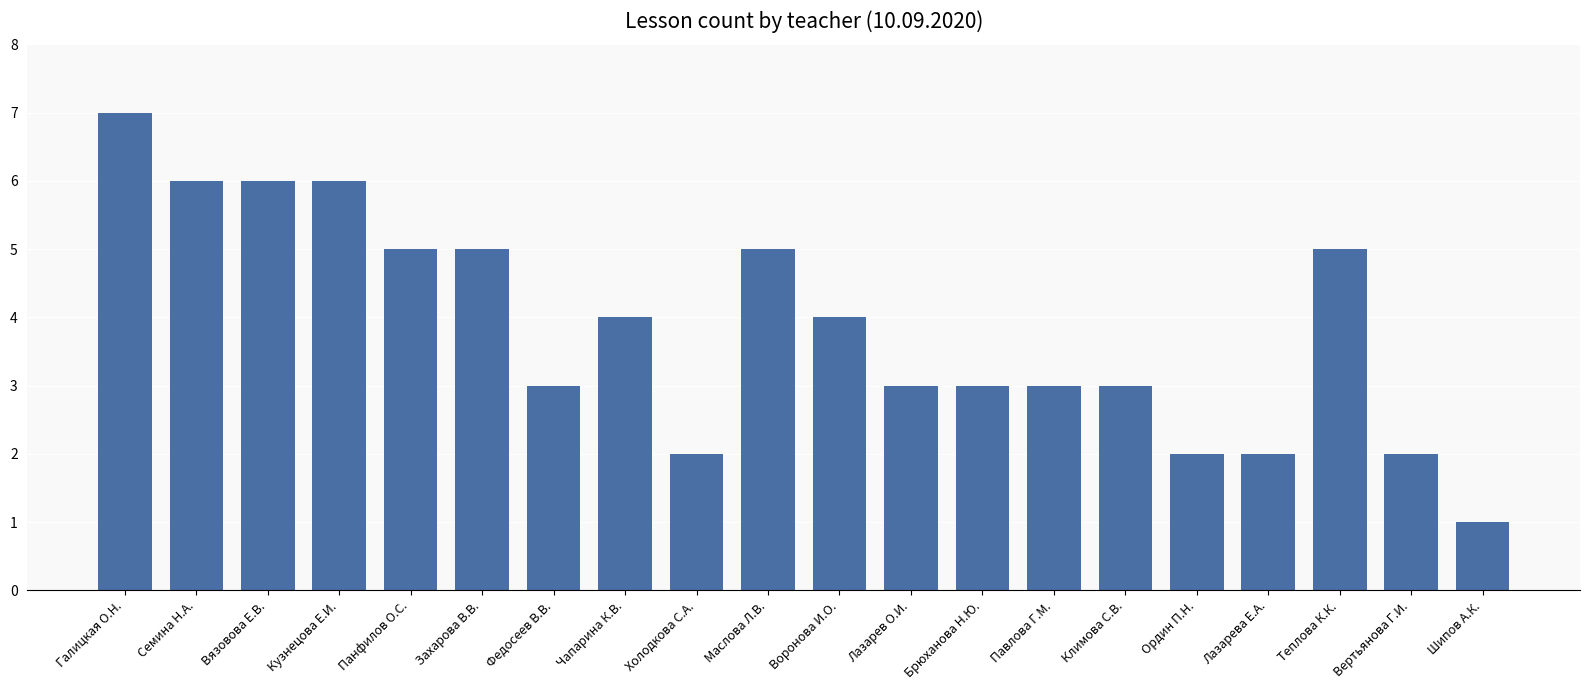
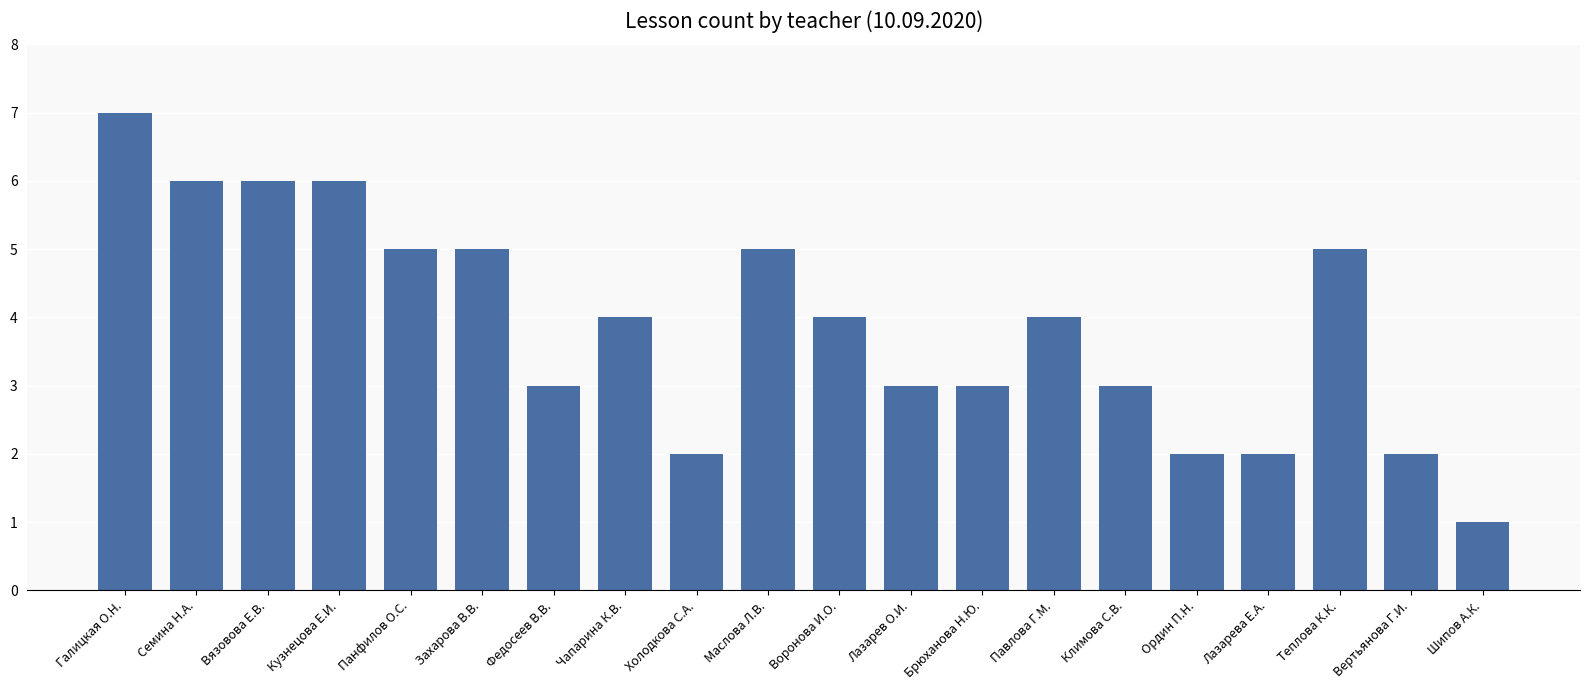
Павлова Г.М.: 3 -> 4
